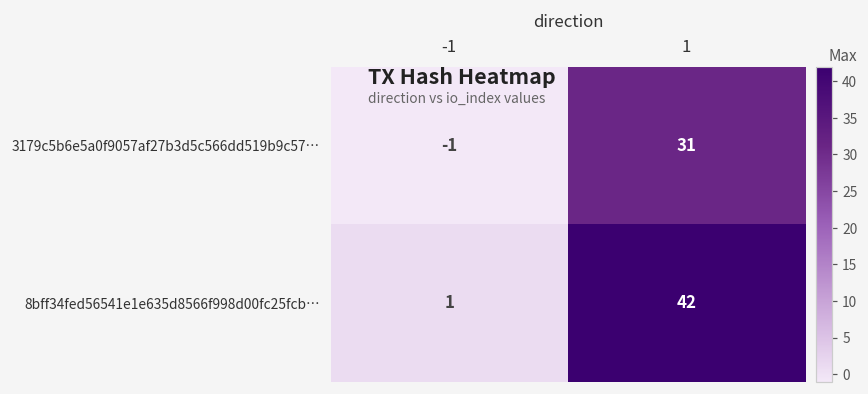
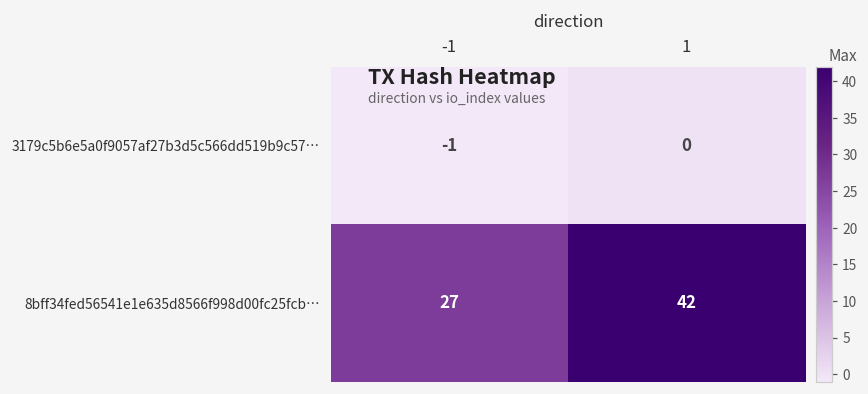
3179c5b6e5a0f9057af27b3d5c566dd519b9c57…, 1: 31 -> 0
8bff34fed56541e1e635d8566f998d00fc25fcb…, -1: 1 -> 27
